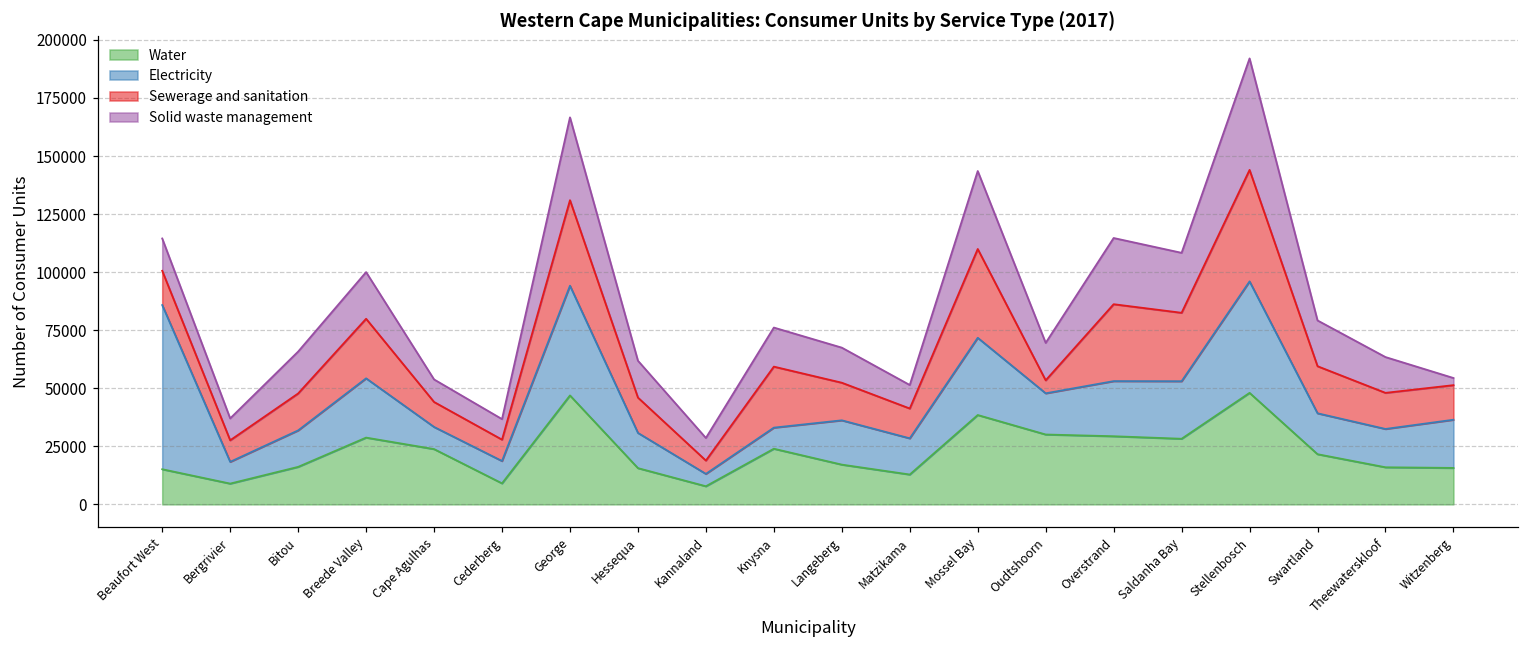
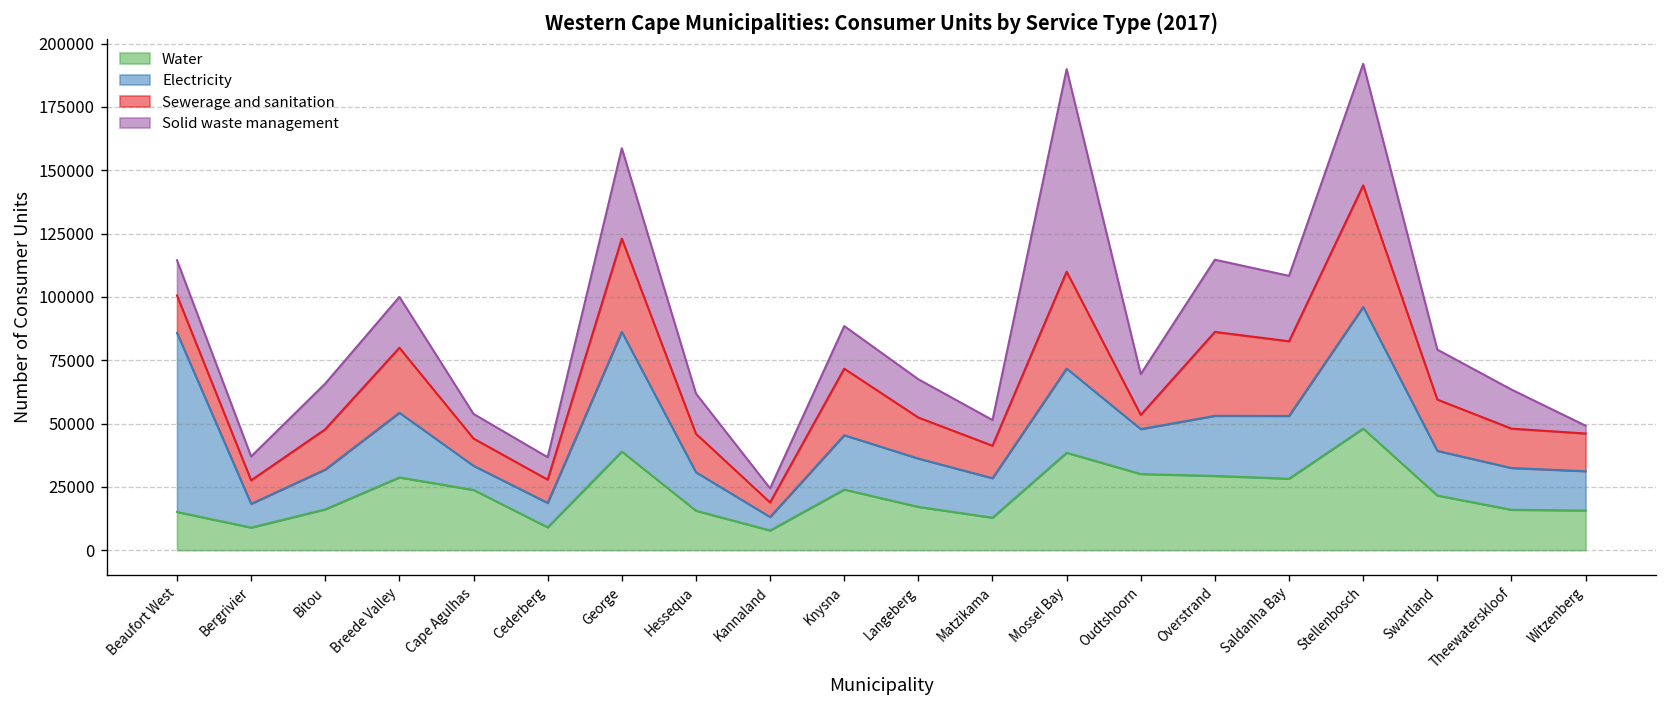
Water, George: 47000 -> 39000
Solid waste management, Kannaland: 10000 -> 6000
Electricity, Knysna: 9000 -> 21000
Solid waste management, Mossel Bay: 34000 -> 80000
Electricity, Witzenberg: 21000 -> 16000
